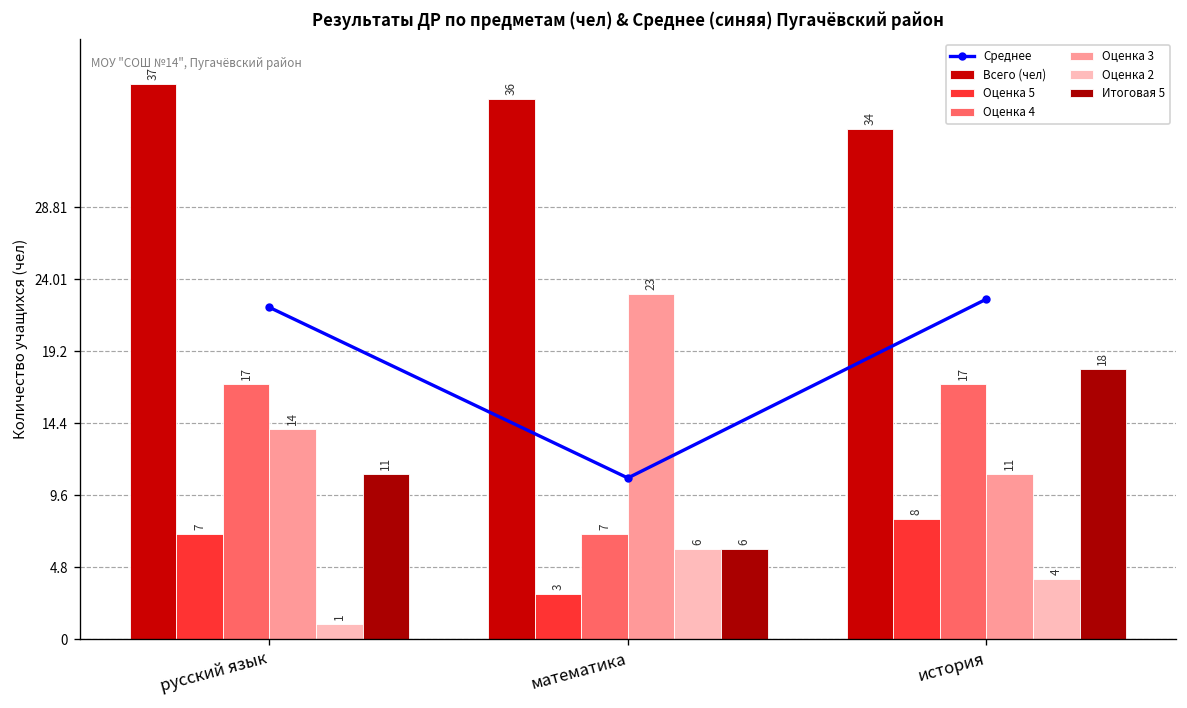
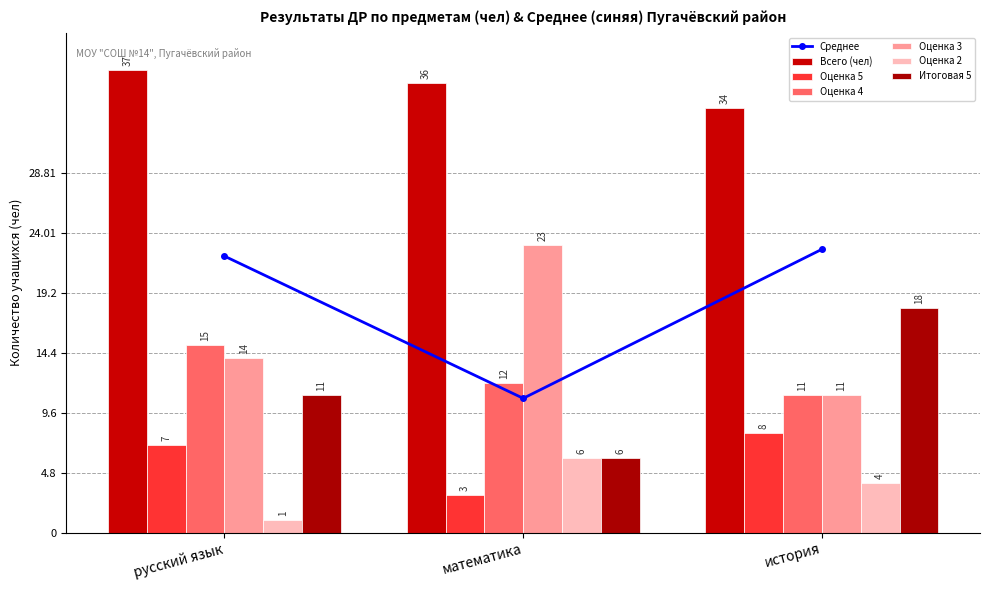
Оценка 4, русский язык: 17 -> 15
Оценка 4, математика: 7 -> 12
Оценка 4, история: 17 -> 11
